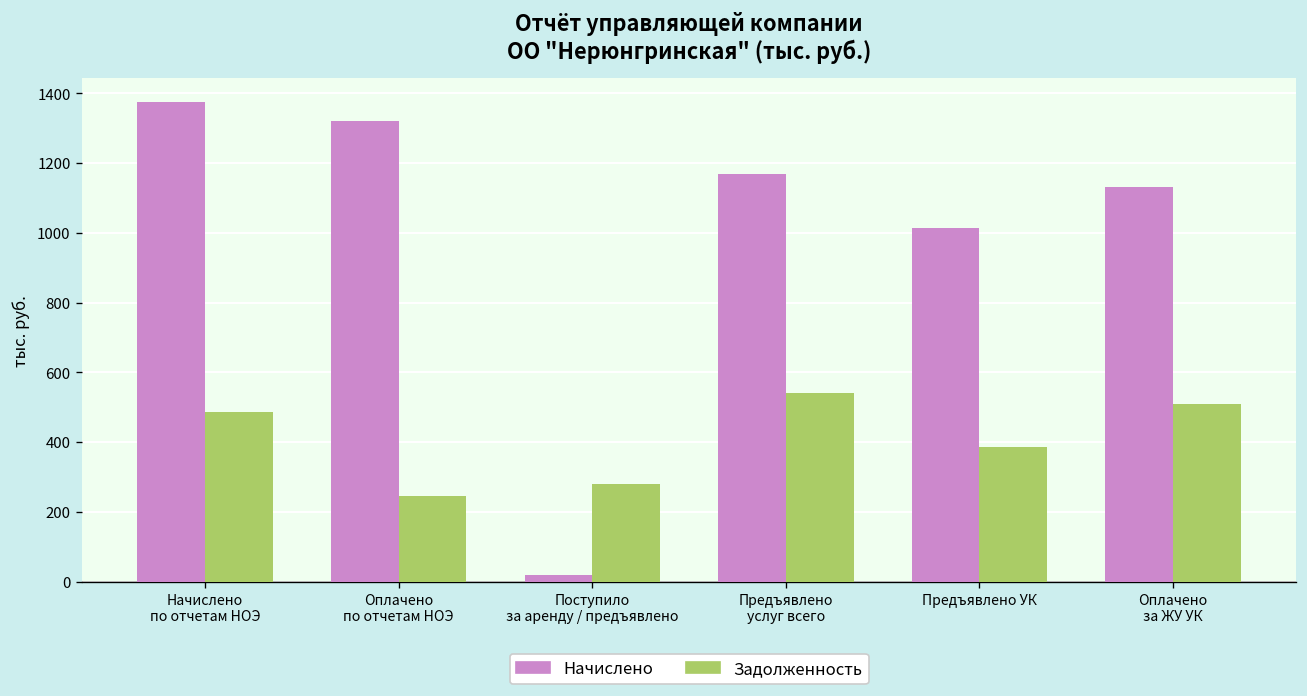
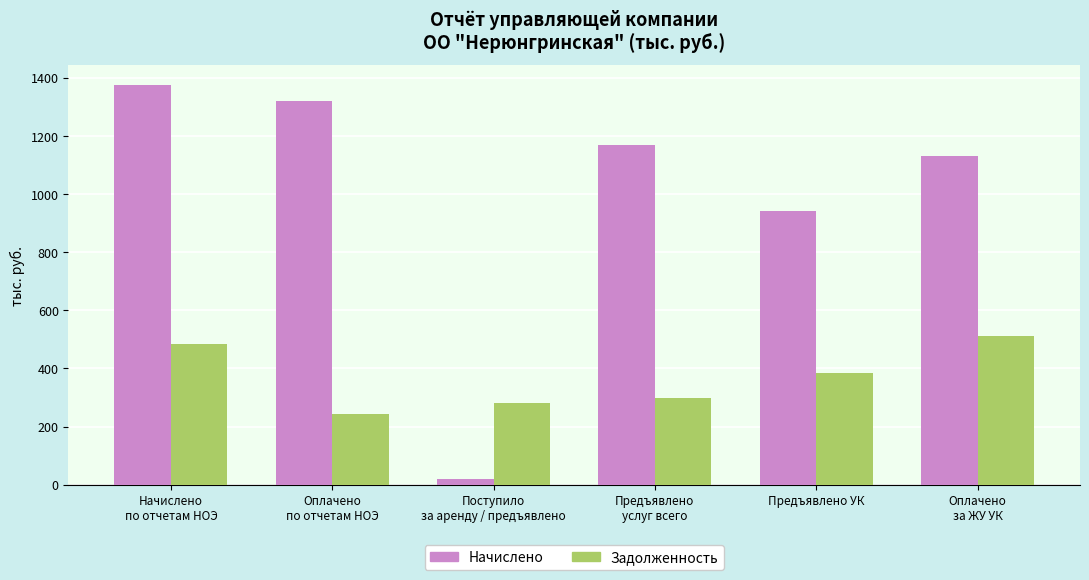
Задолженность, Предъявлено услуг всего: 540 -> 300
Начислено, Предъявлено УК: 1010 -> 940
